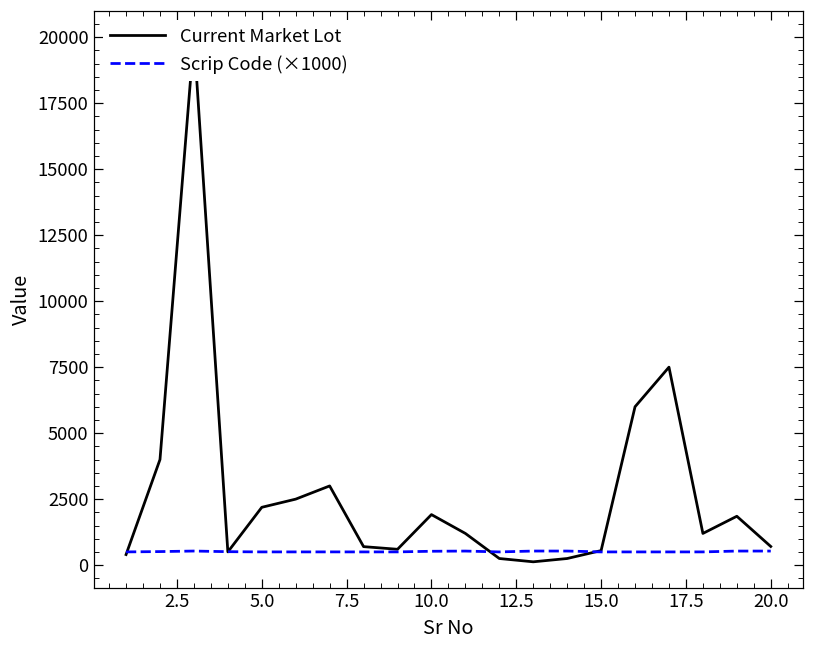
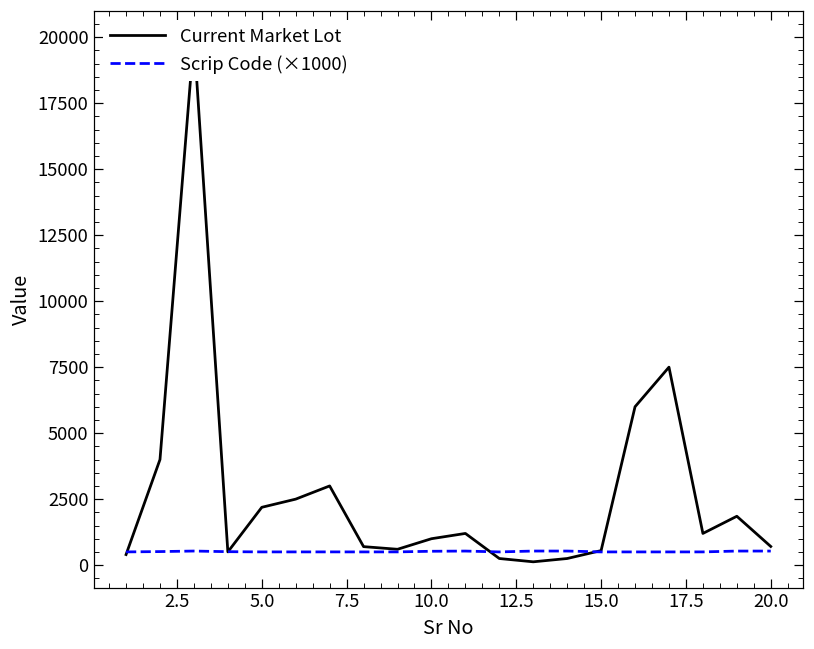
Current Market Lot, 10.0: 1900 -> 1000
